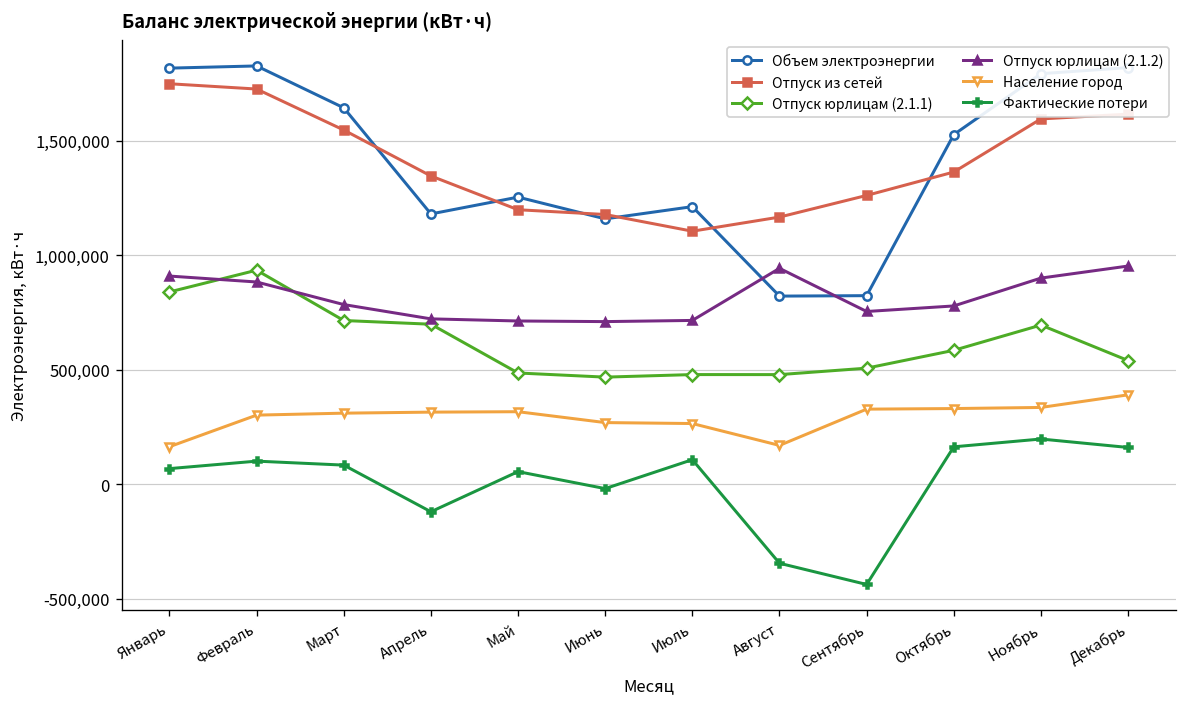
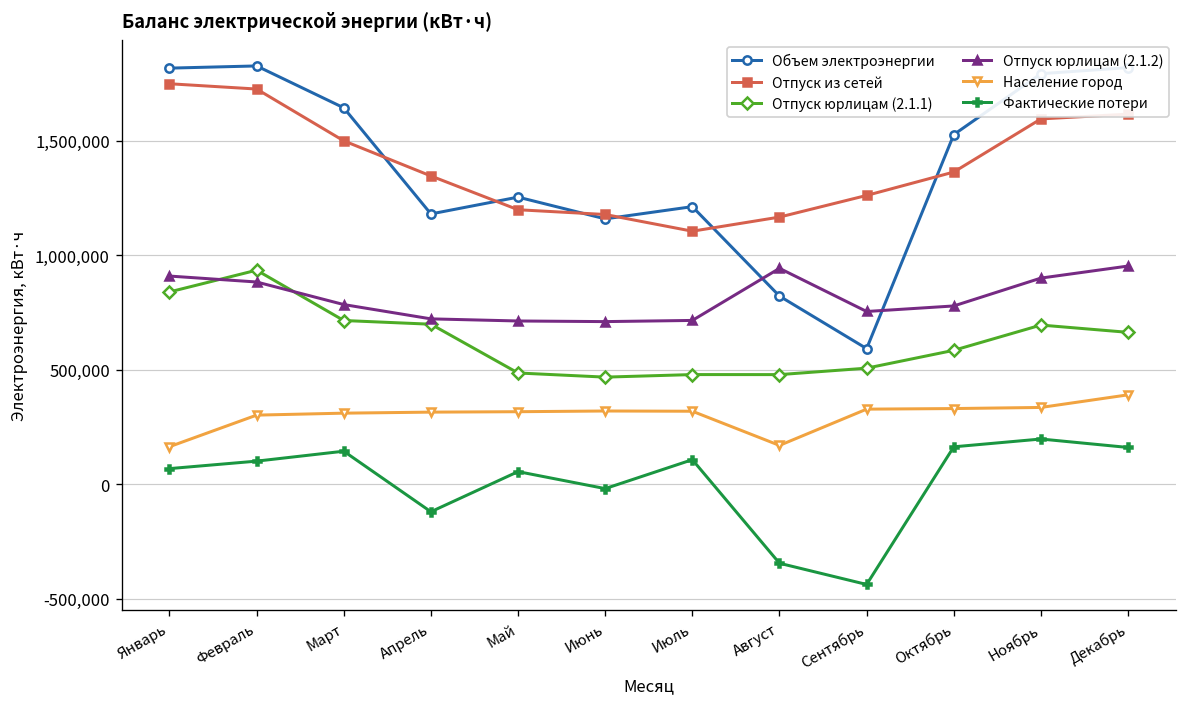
Отпуск из сетей, Март: 1,550,000 -> 1,500,000
Фактические потери, Март: 80,000 -> 140,000
Население город, Июнь: 270,000 -> 320,000
Население город, Июль: 270,000 -> 320,000
Объем электроэнергии, Сентябрь: 820,000 -> 590,000
Отпуск юрлицам (2.1.1), Декабрь: 540,000 -> 660,000
